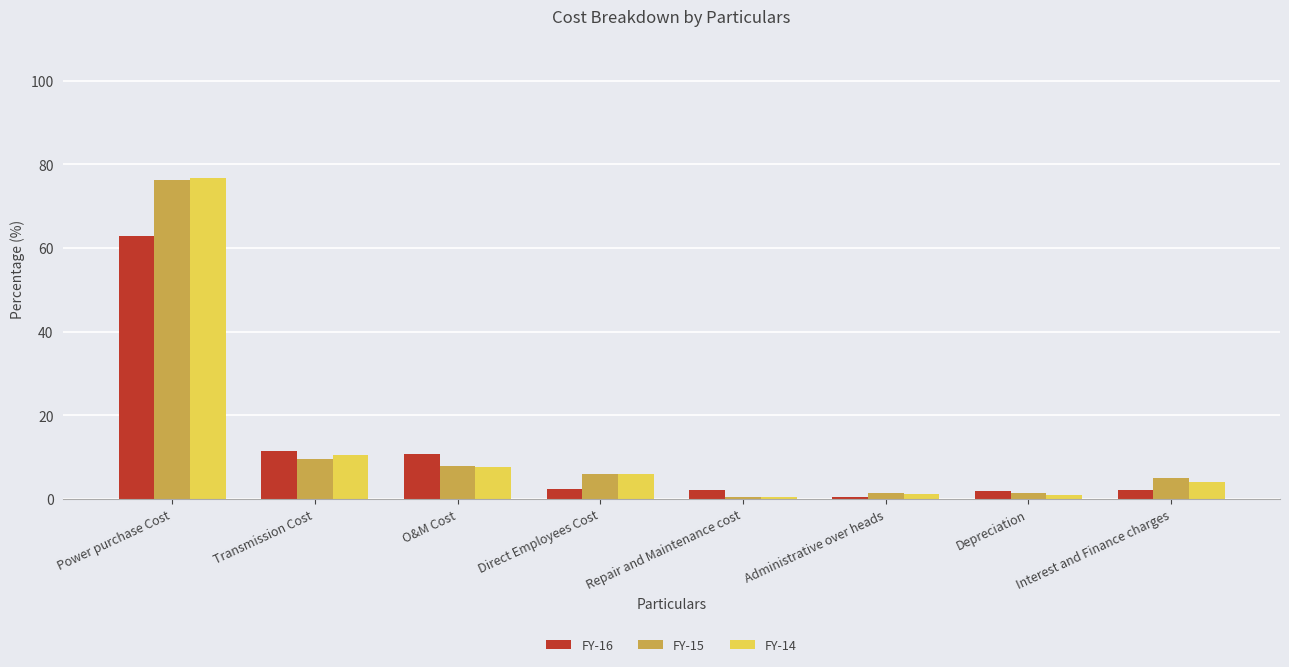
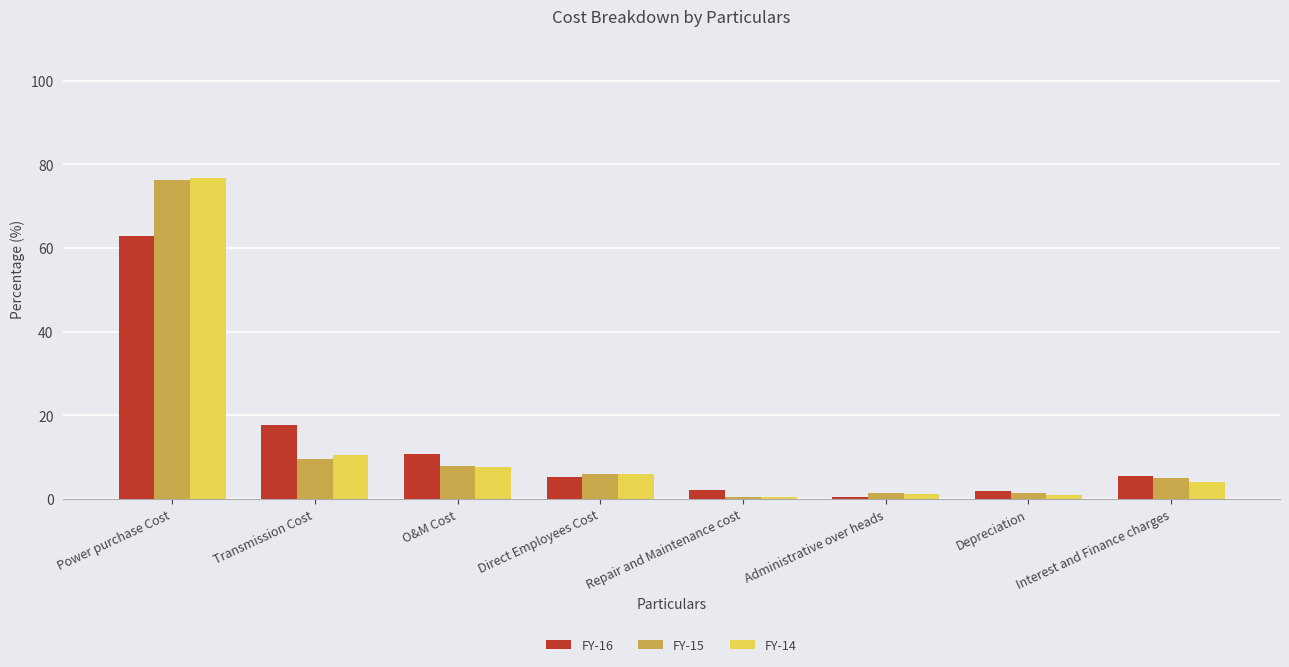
FY-16, Transmission Cost: 12 -> 18
FY-16, Direct Employees Cost: 2 -> 5
FY-16, Interest and Finance charges: 2 -> 6
